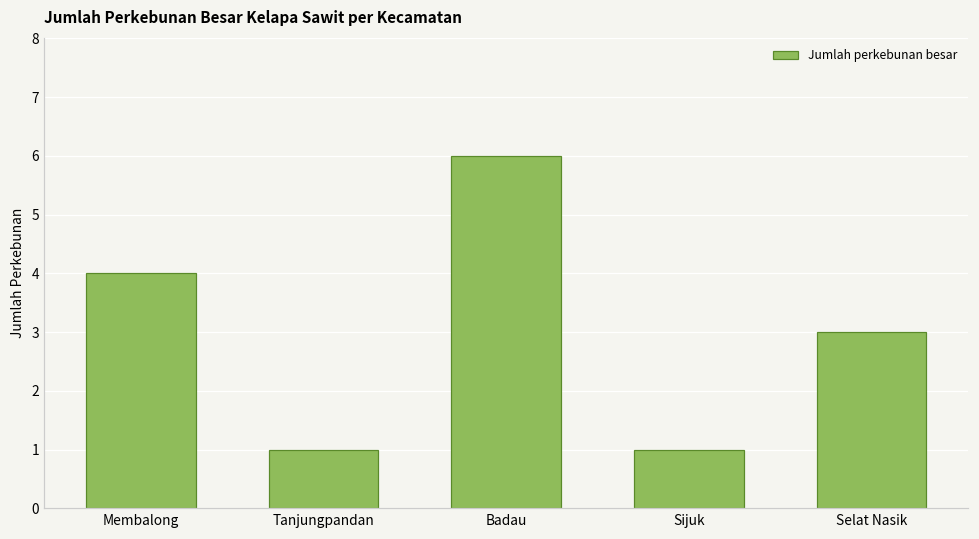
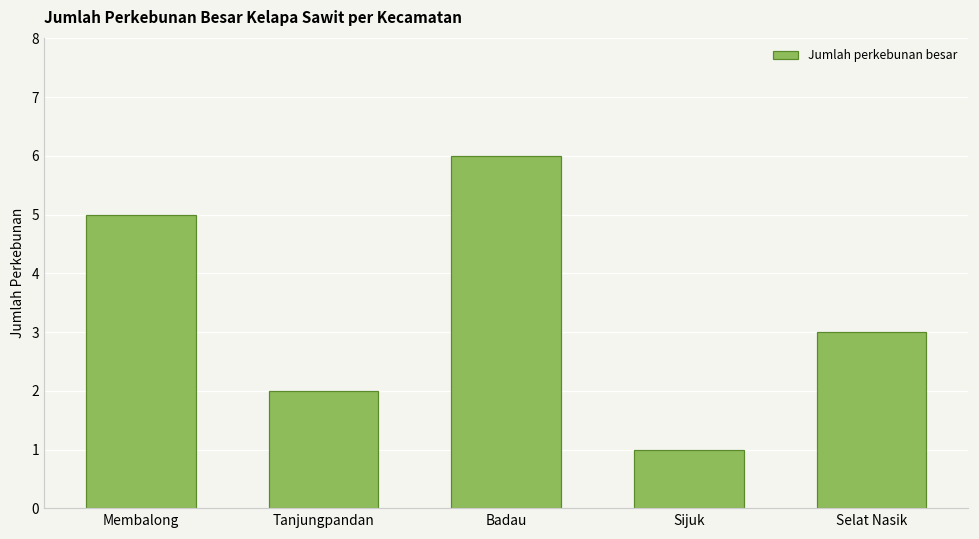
Membalong: 4 -> 5
Tanjungpandan: 1 -> 2
